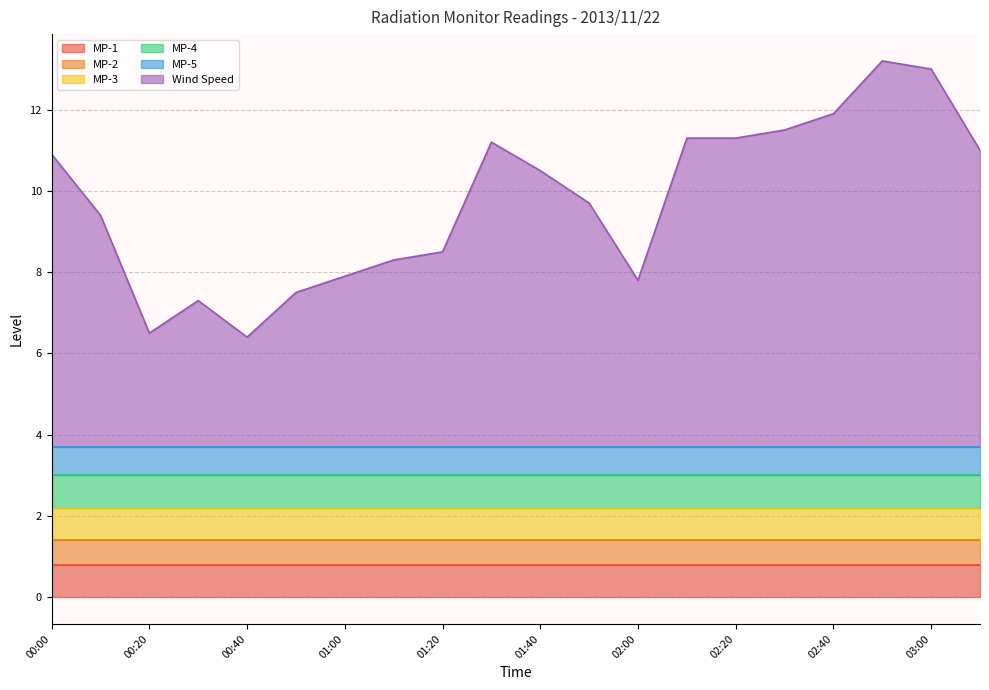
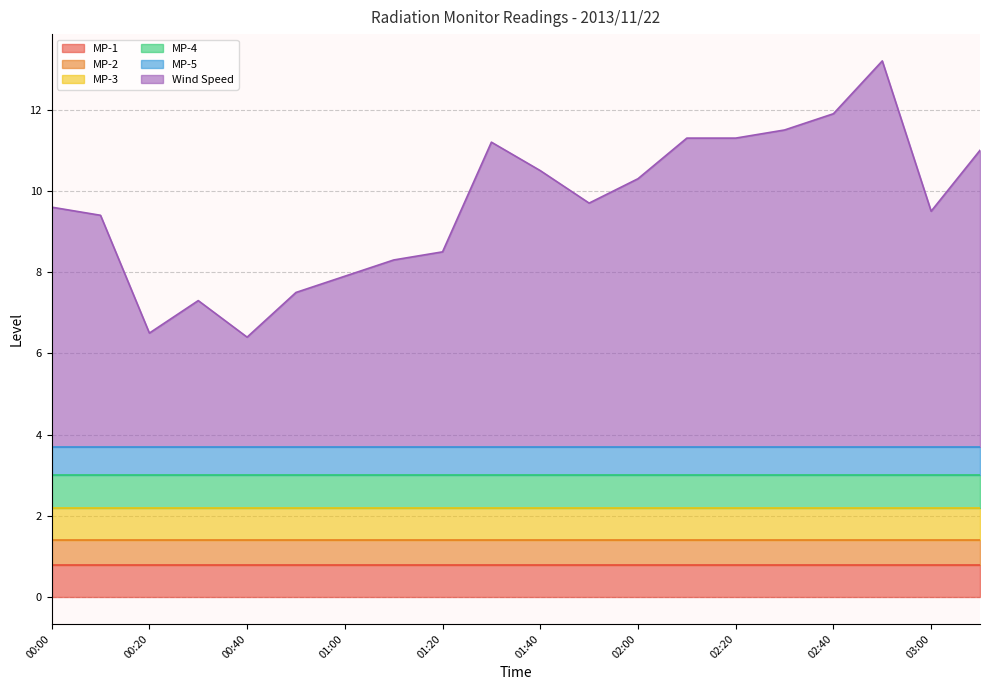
Wind Speed, 00:00: 10.9 -> 9.6
Wind Speed, 02:00: 7.8 -> 10.3
Wind Speed, 03:00: 13.0 -> 9.5
